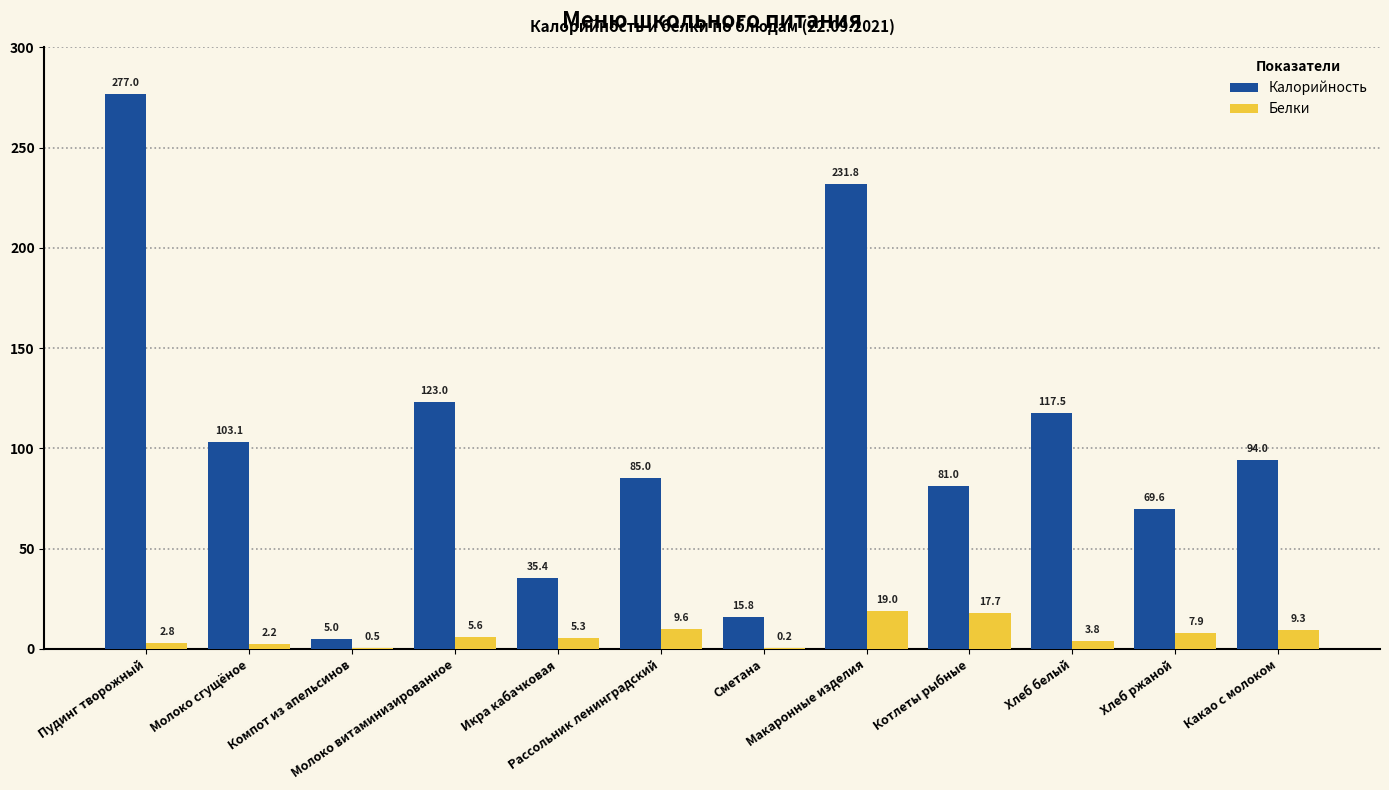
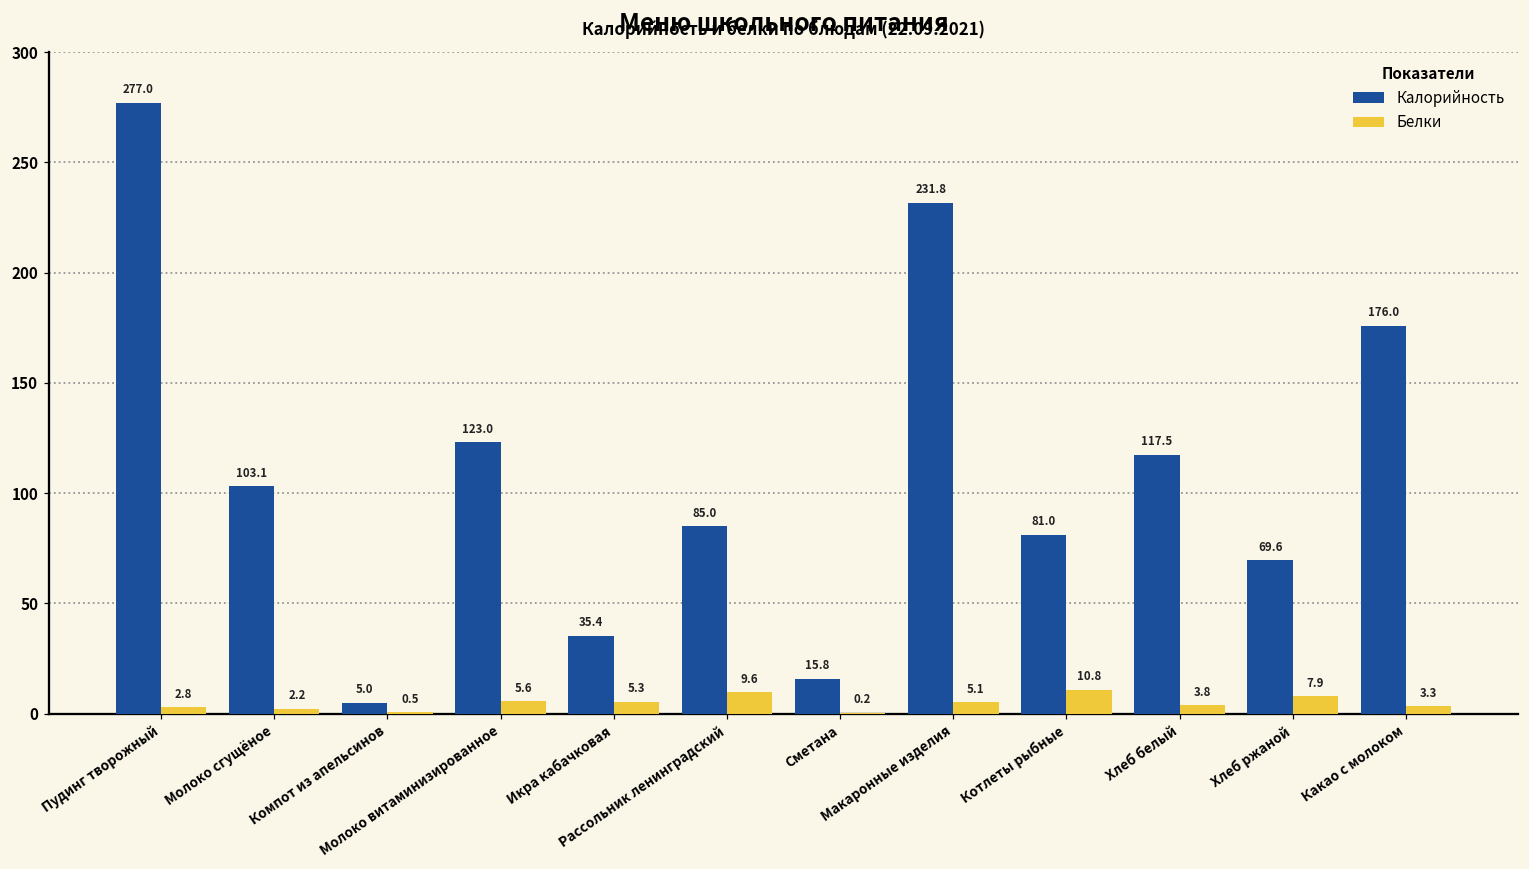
Белки, Макаронные изделия: 19.0 -> 5.1
Белки, Котлеты рыбные: 17.7 -> 10.8
Калорийность, Какао с молоком: 94.0 -> 176.0
Белки, Какао с молоком: 9.3 -> 3.3
